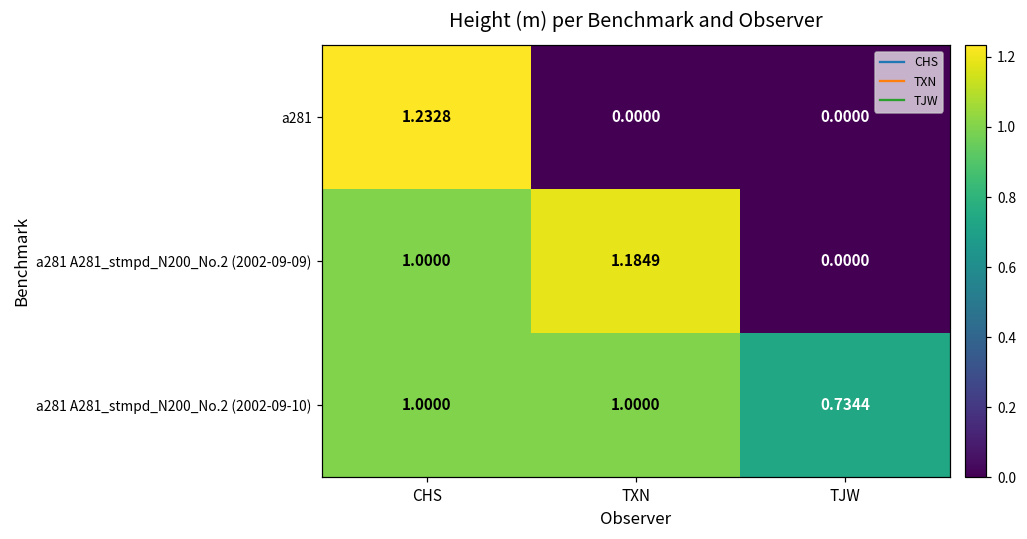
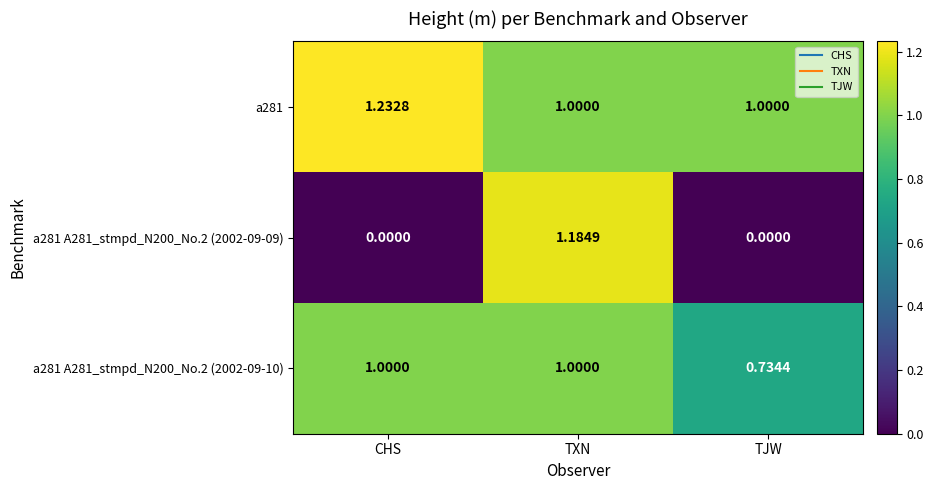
a281, TXN: 0.0000 -> 1.0000
a281, TJW: 0.0000 -> 1.0000
a281 A281_stmpd_N200_No.2 (2002-09-09), CHS: 1.0000 -> 0.0000
